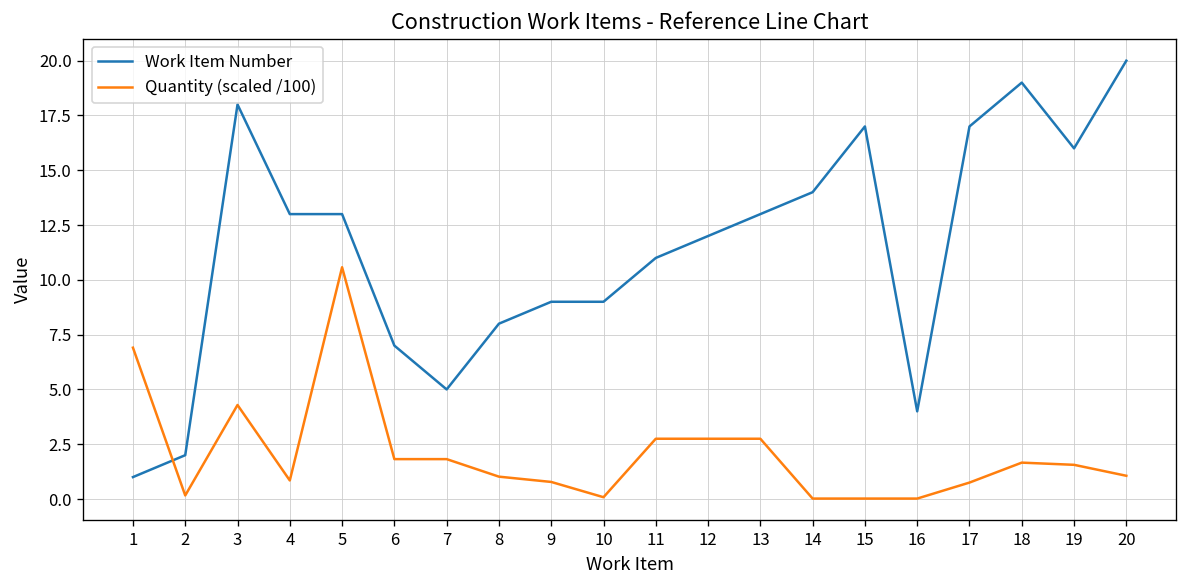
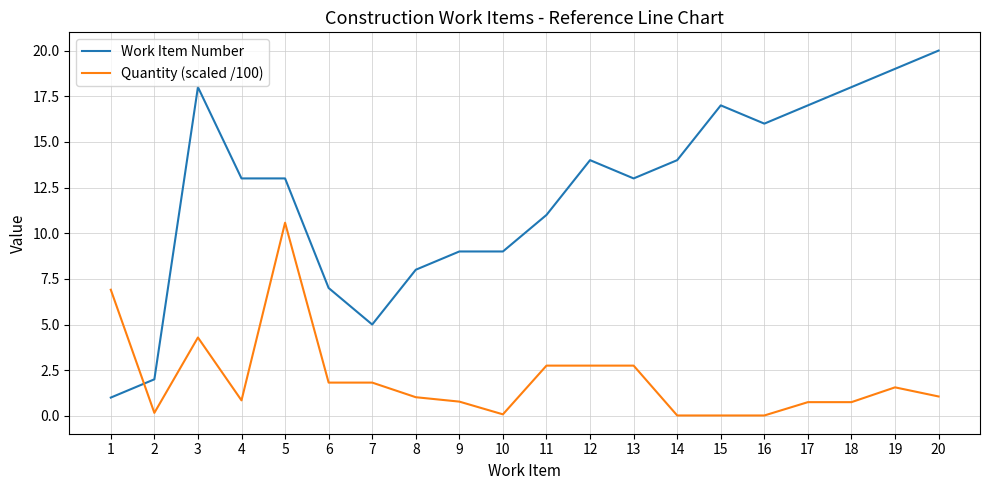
Work Item Number, 12: 12 -> 14
Work Item Number, 16: 4 -> 16
Work Item Number, 18: 19 -> 18
Quantity (scaled /100), 18: 1.7 -> 0.8
Work Item Number, 19: 16 -> 19
